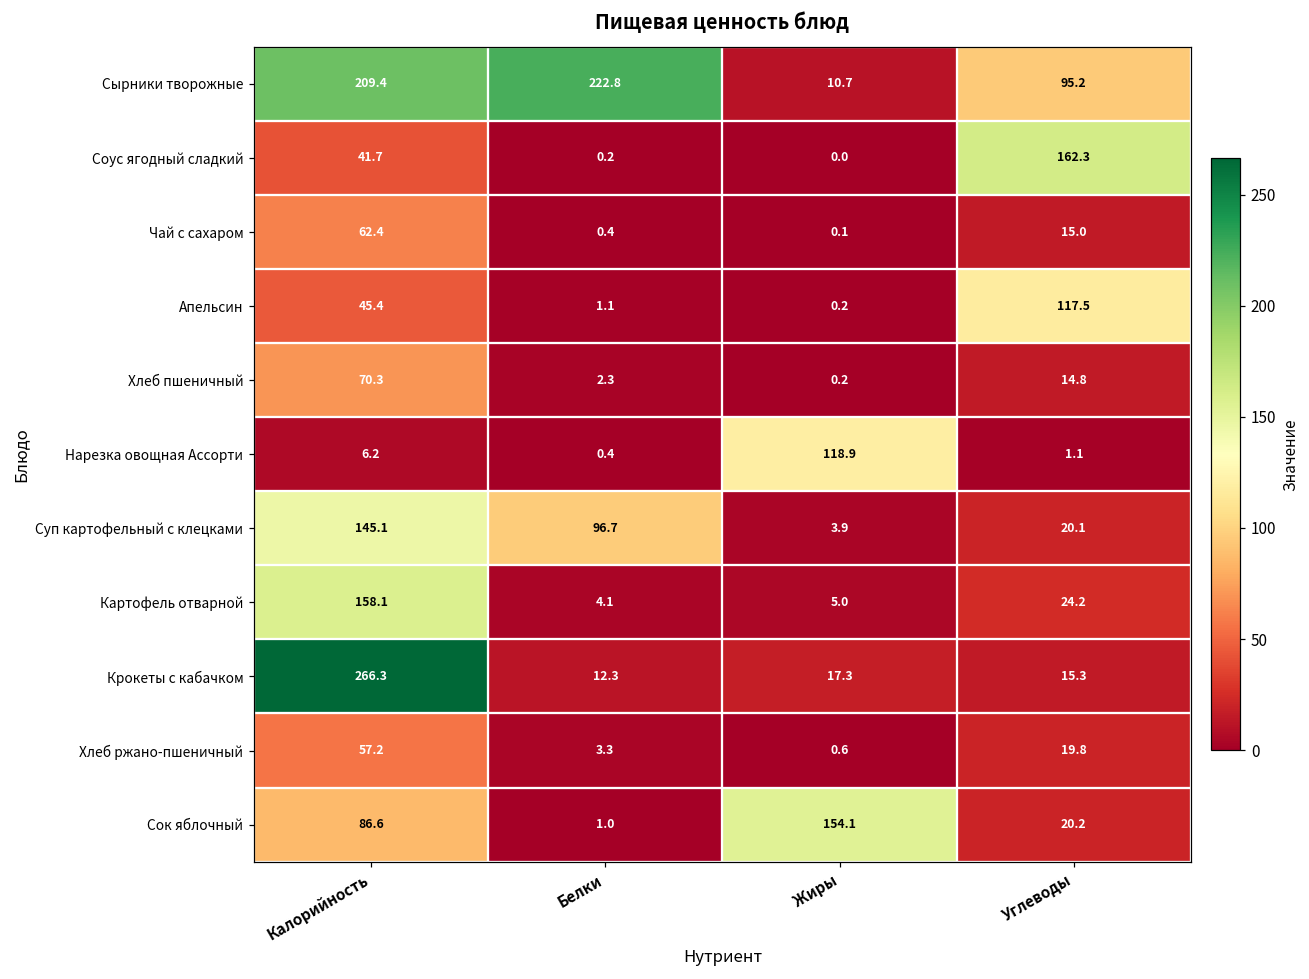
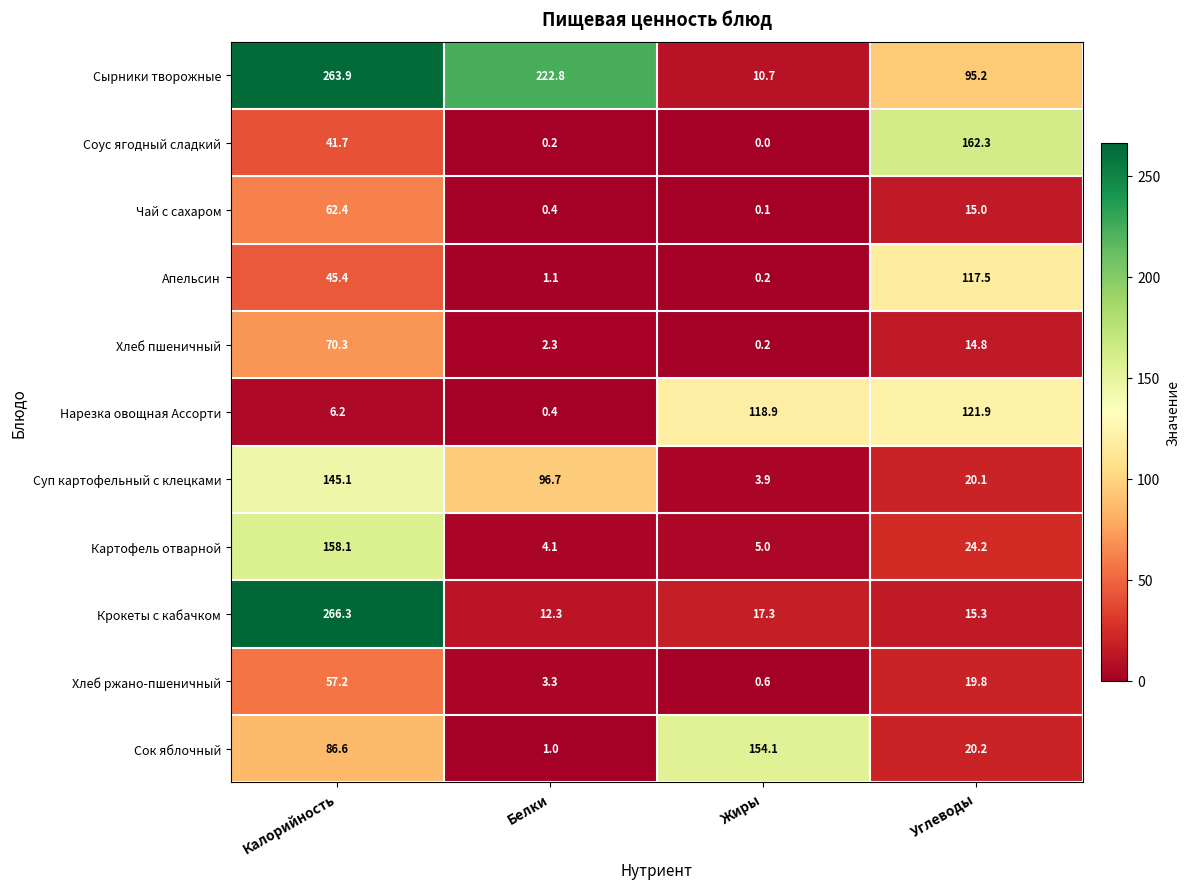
Сырники творожные, Калорийность: 209.4 -> 263.9
Нарезка овощная Ассорти, Углеводы: 1.1 -> 121.9
